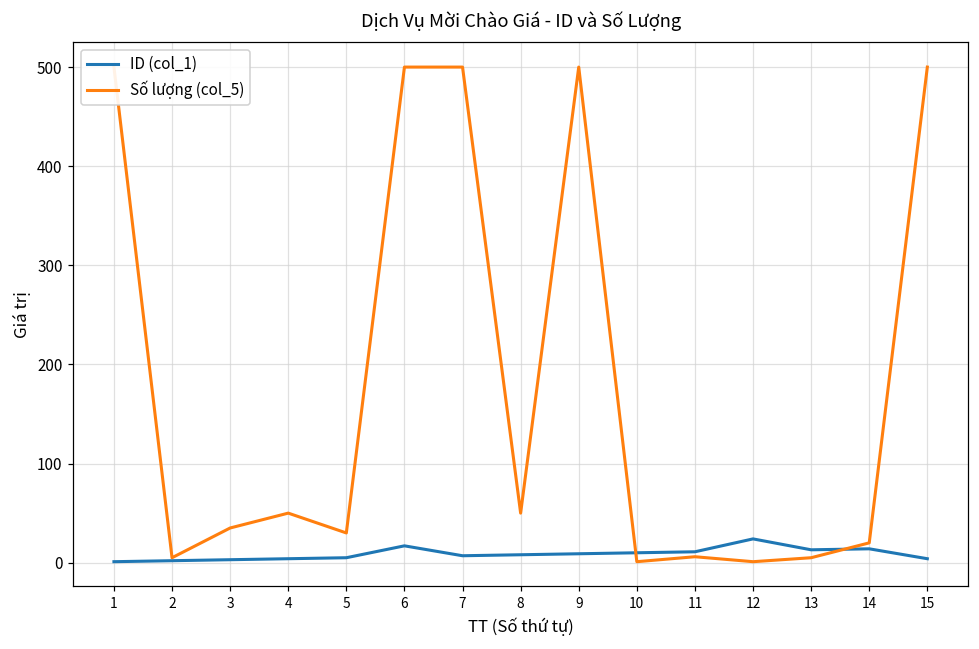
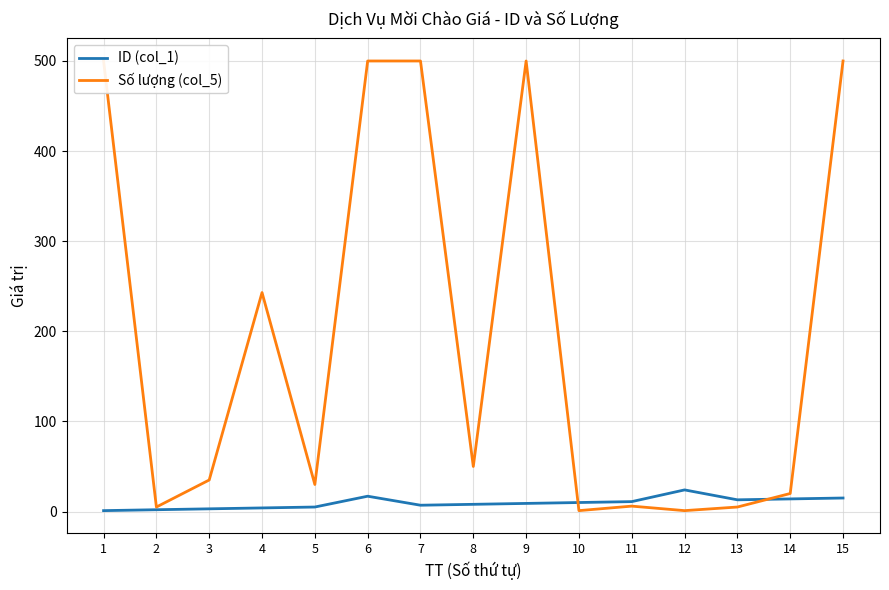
Số lượng (col_5), 4: 50 -> 240
ID (col_1), 15: 0 -> 20
